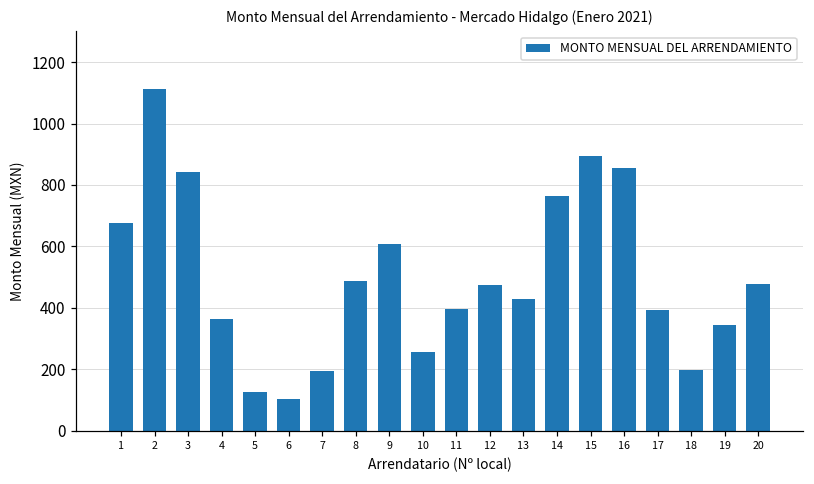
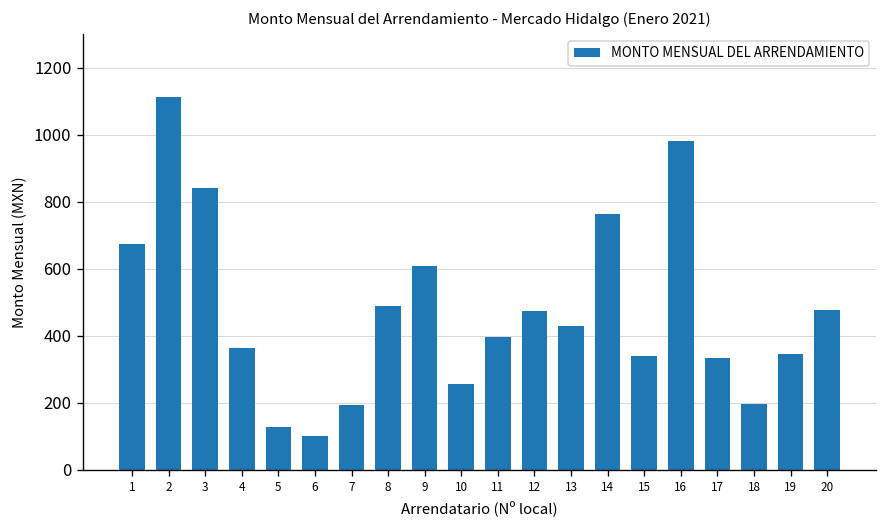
15: 890 -> 340
16: 850 -> 980
17: 390 -> 330
